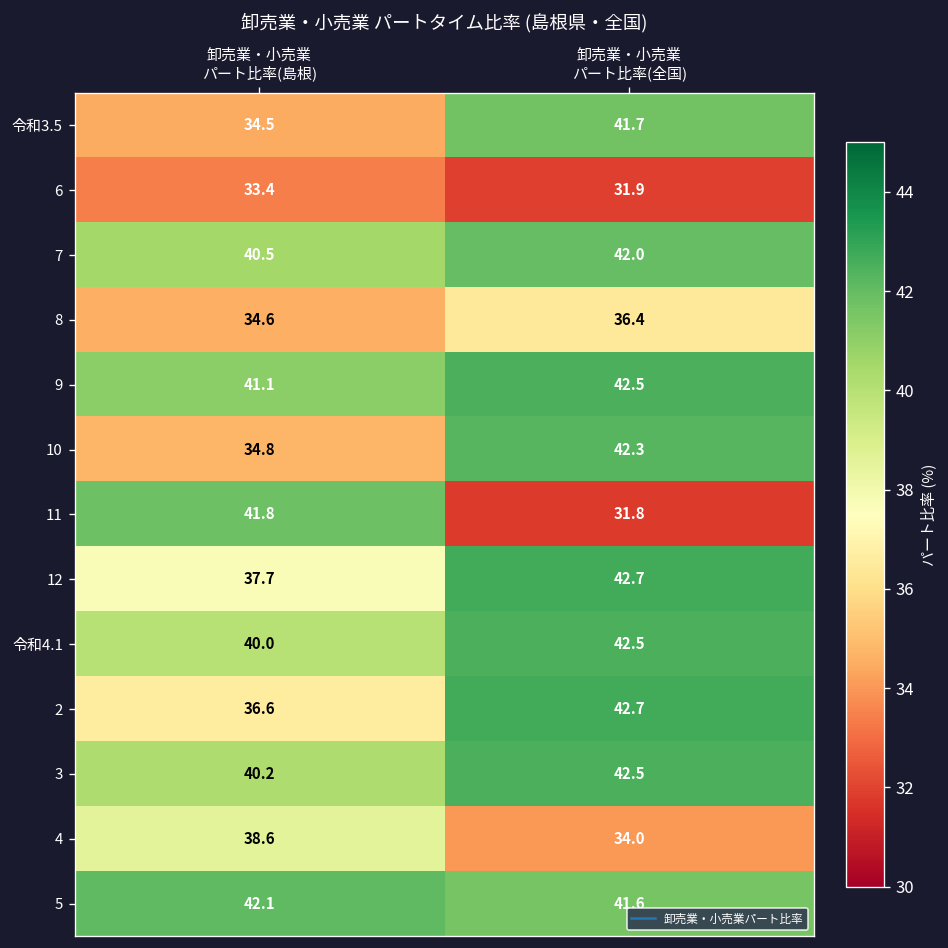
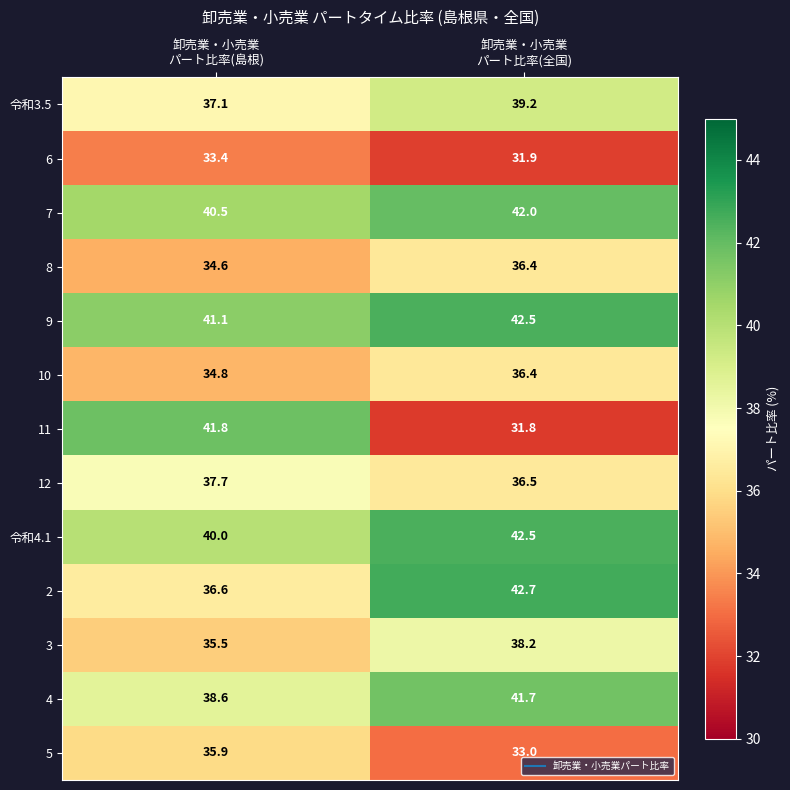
令和3.5, 卸売業・小売業 パート比率(島根): 34.5 -> 37.1
令和3.5, 卸売業・小売業 パート比率(全国): 41.7 -> 39.2
10, 卸売業・小売業 パート比率(全国): 42.3 -> 36.4
12, 卸売業・小売業 パート比率(全国): 42.7 -> 36.5
3, 卸売業・小売業 パート比率(島根): 40.2 -> 35.5
3, 卸売業・小売業 パート比率(全国): 42.5 -> 38.2
4, 卸売業・小売業 パート比率(全国): 34.0 -> 41.7
5, 卸売業・小売業 パート比率(島根): 42.1 -> 35.9
5, 卸売業・小売業 パート比率(全国): 41.6 -> 33.0
